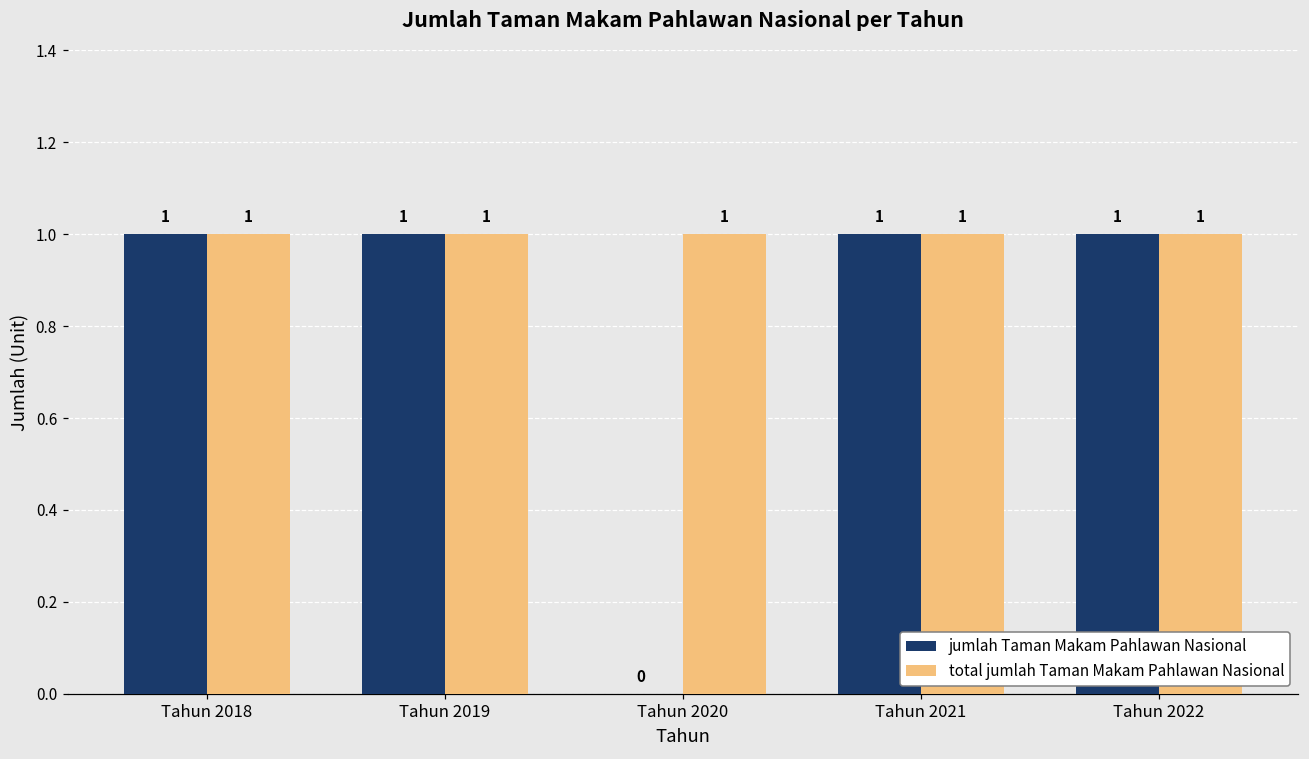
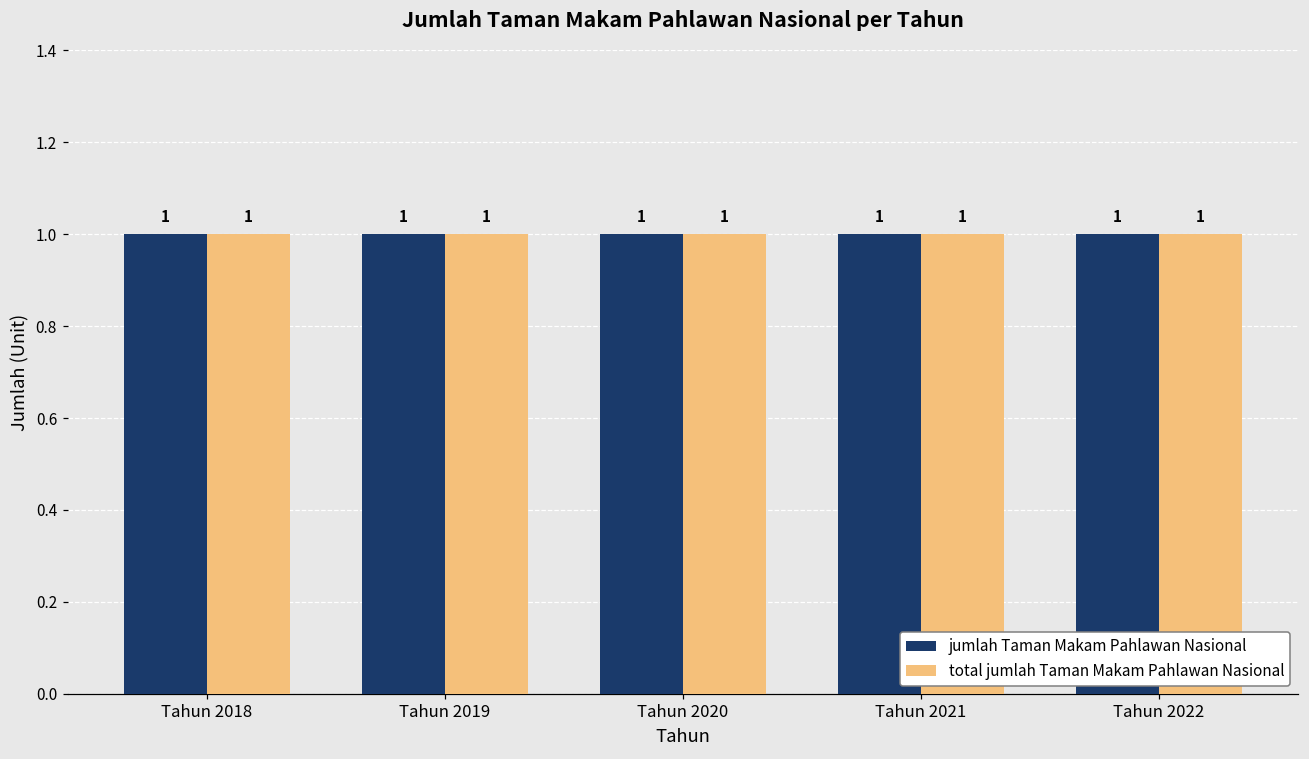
jumlah Taman Makam Pahlawan Nasional, Tahun 2020: 0 -> 1
